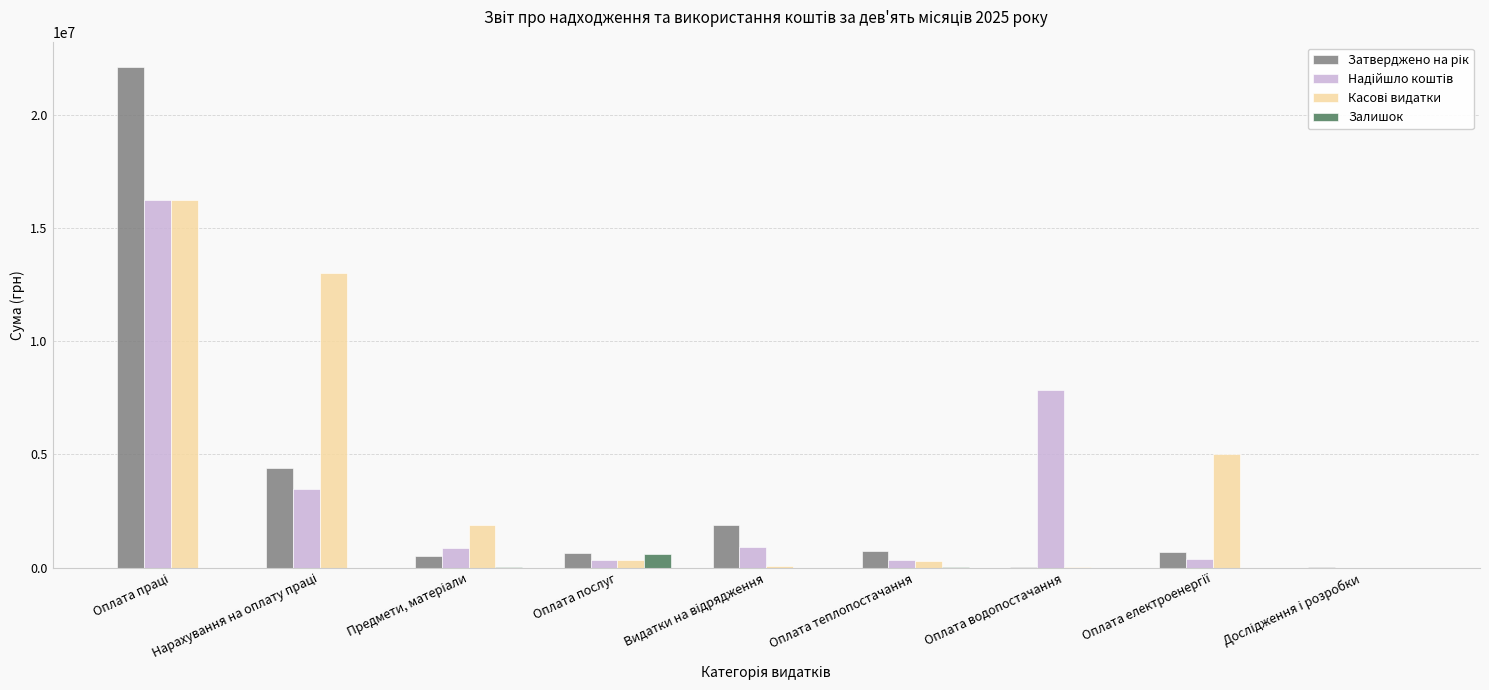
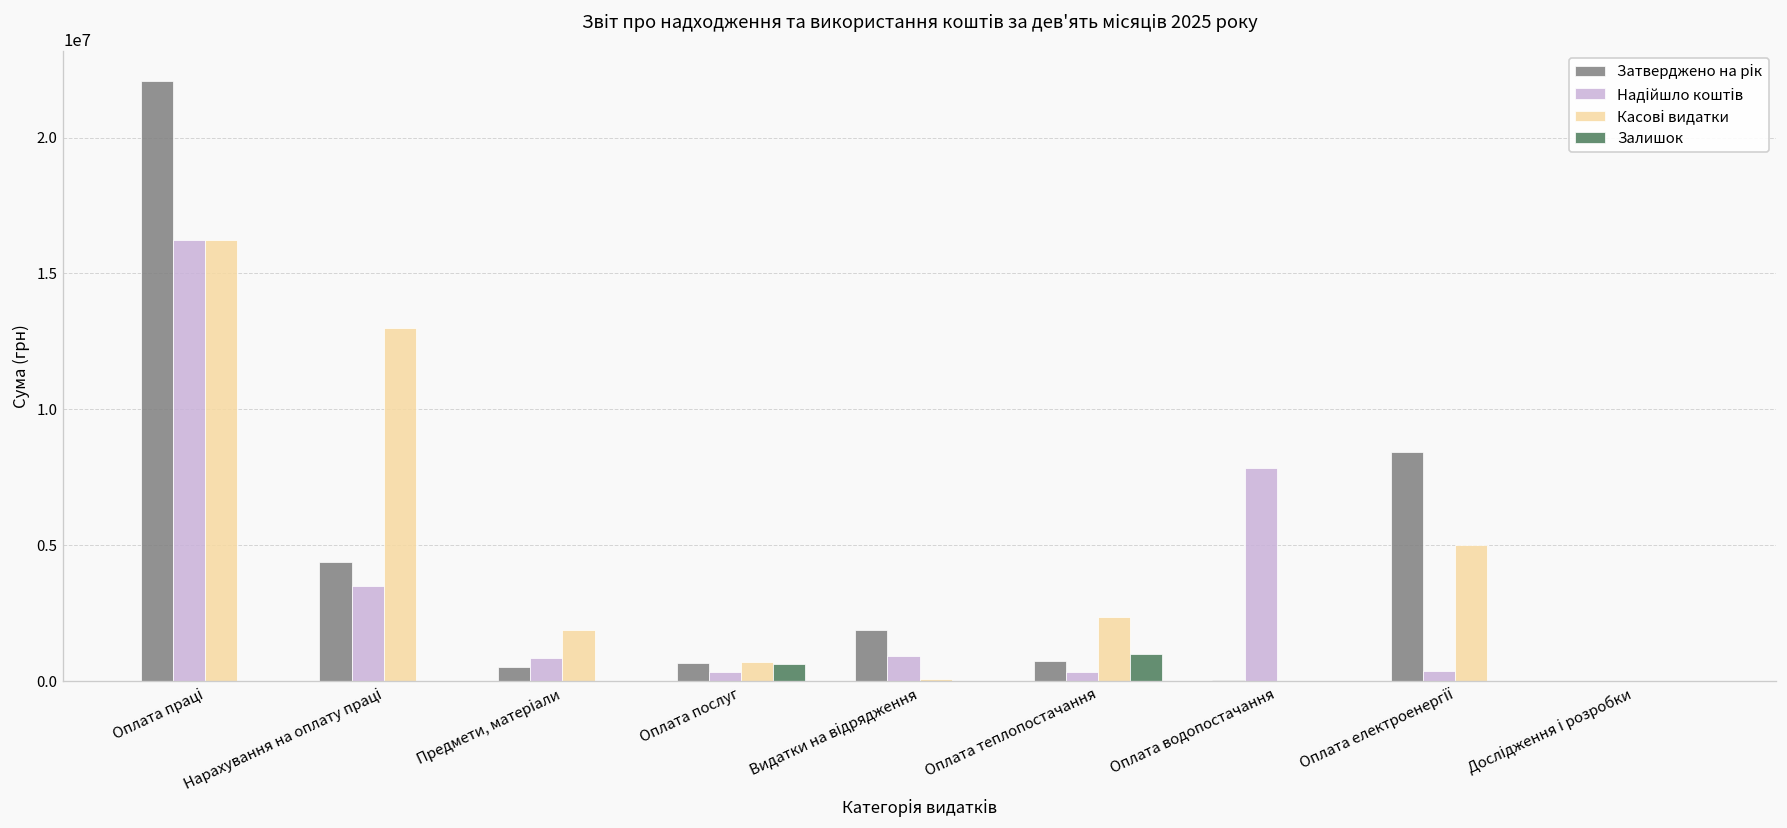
Касові видатки, Оплата послуг: 300000 -> 700000
Касові видатки, Оплата теплопостачання: 300000 -> 2400000
Залишок, Оплата теплопостачання: 0 -> 1000000
Затверджено на рік, Оплата електроенергії: 700000 -> 8400000
